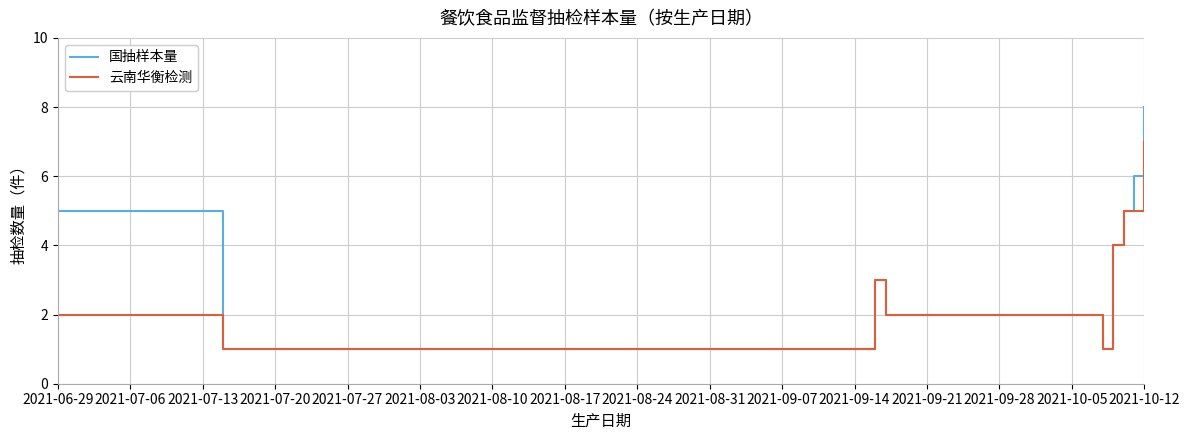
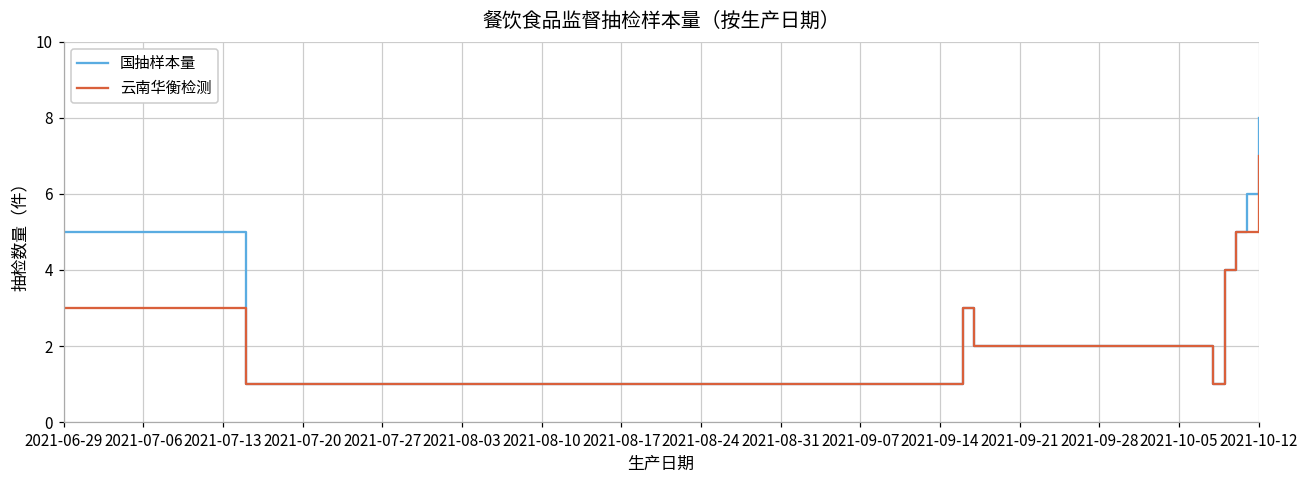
云南华衡检测, 2021-06-29: 2 -> 3
